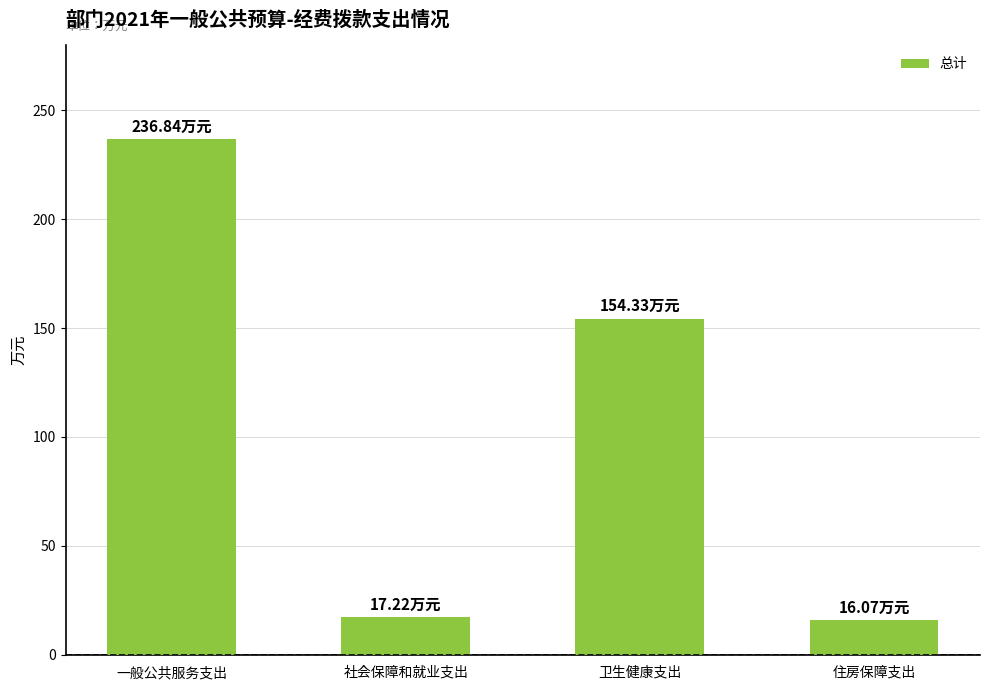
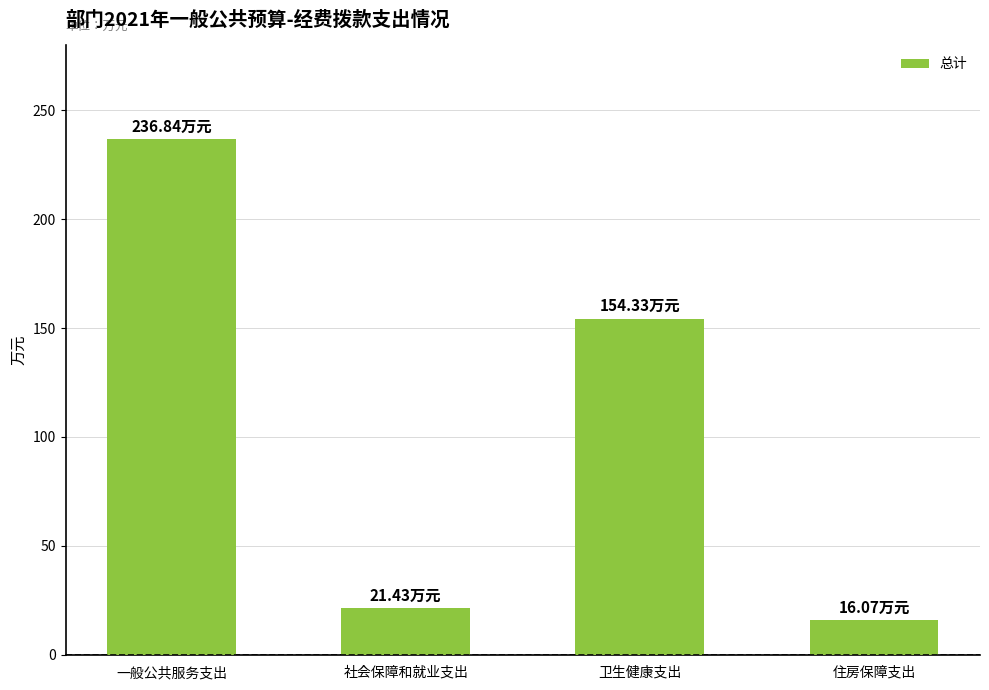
社会保障和就业支出: 17.22 -> 21.43
